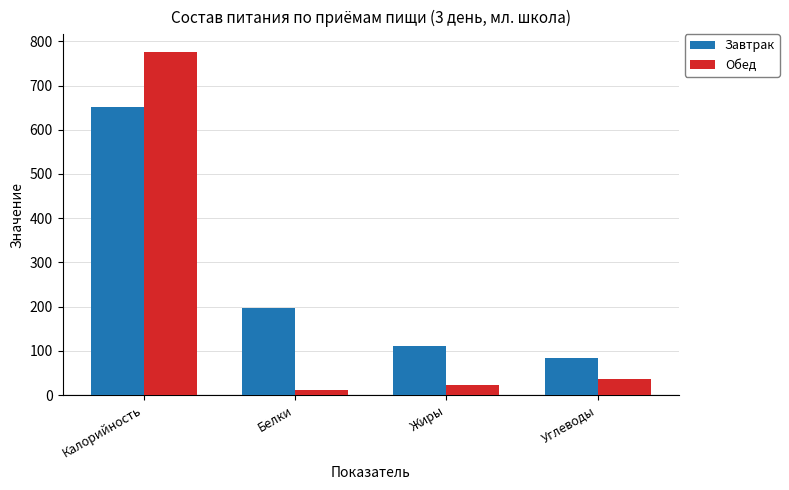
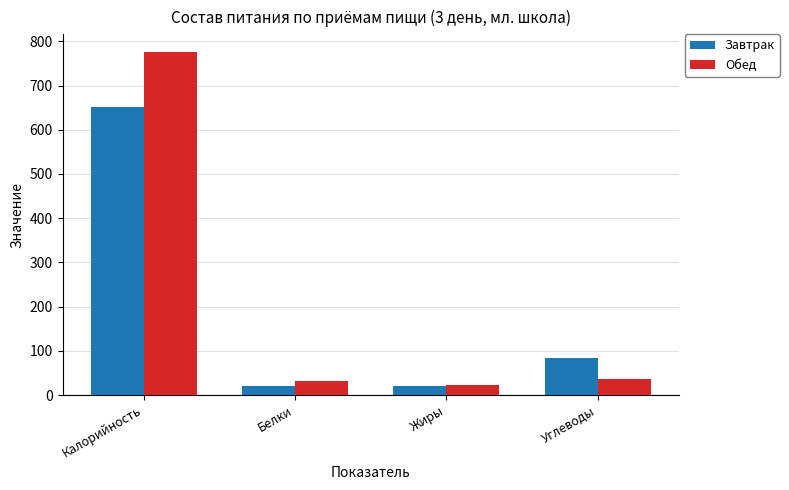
Завтрак, Белки: 200 -> 20
Обед, Белки: 10 -> 30
Завтрак, Жиры: 110 -> 20
